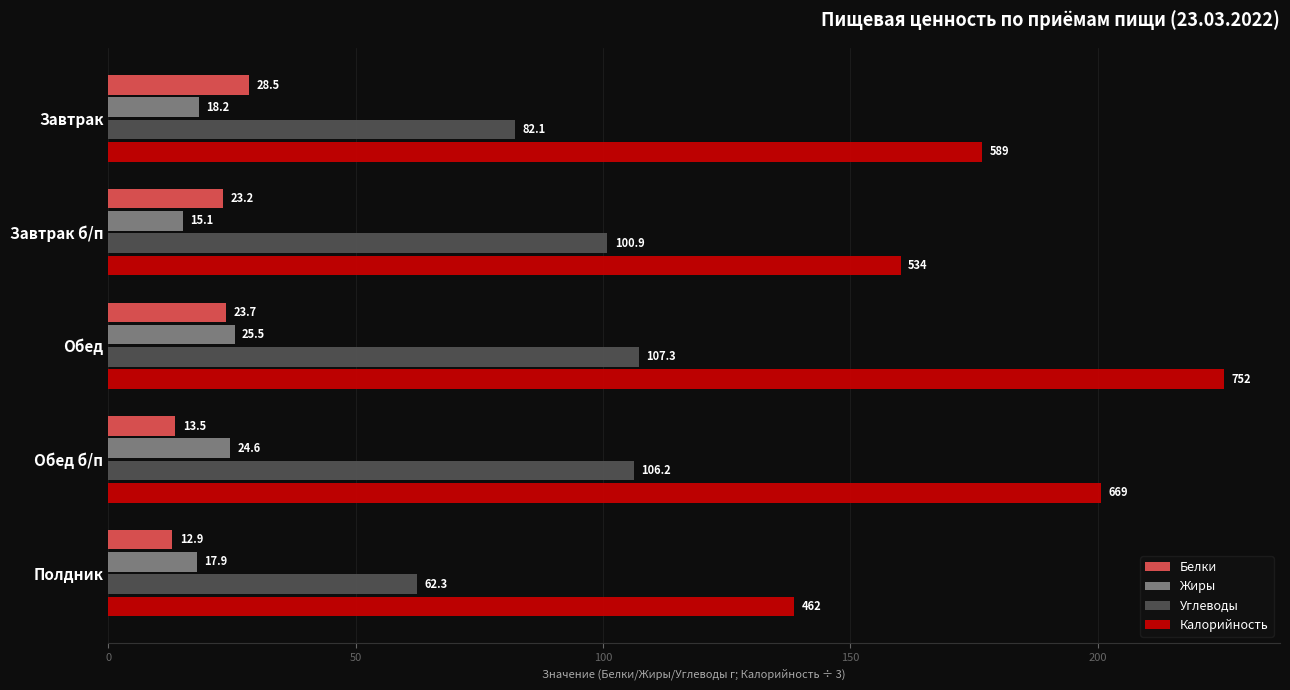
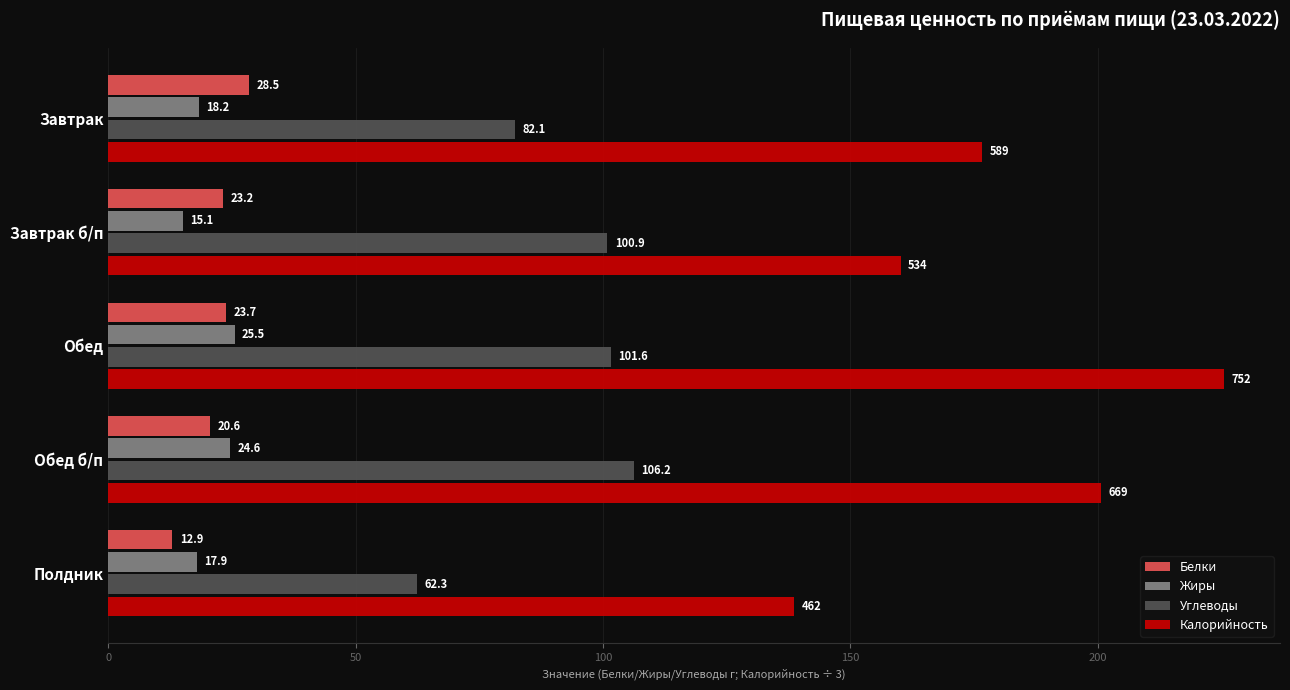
Углеводы, Обед: 107.3 -> 101.6
Белки, Обед б/п: 13.5 -> 20.6
